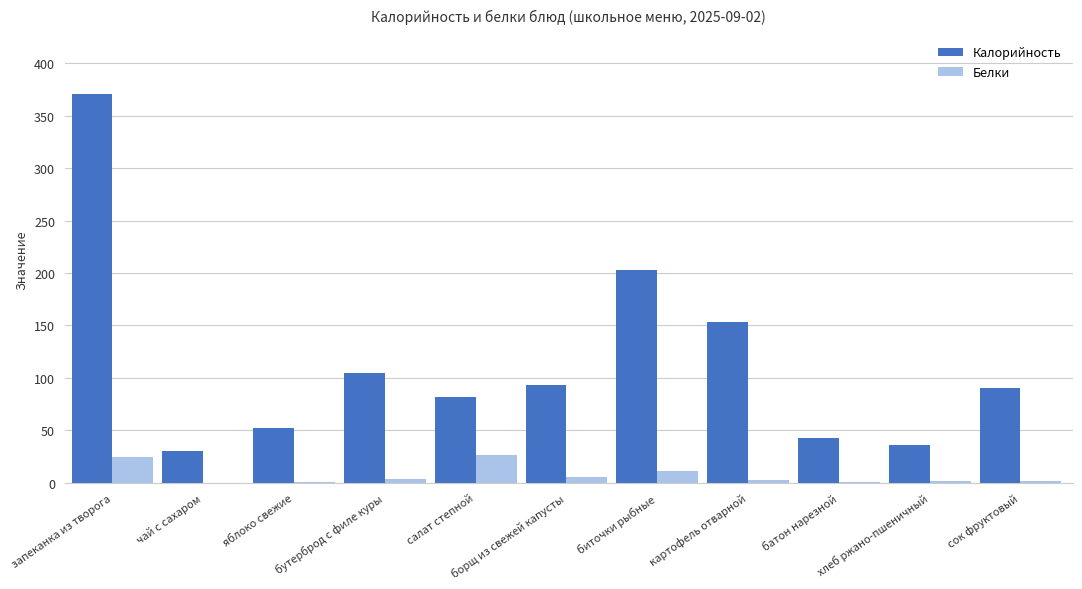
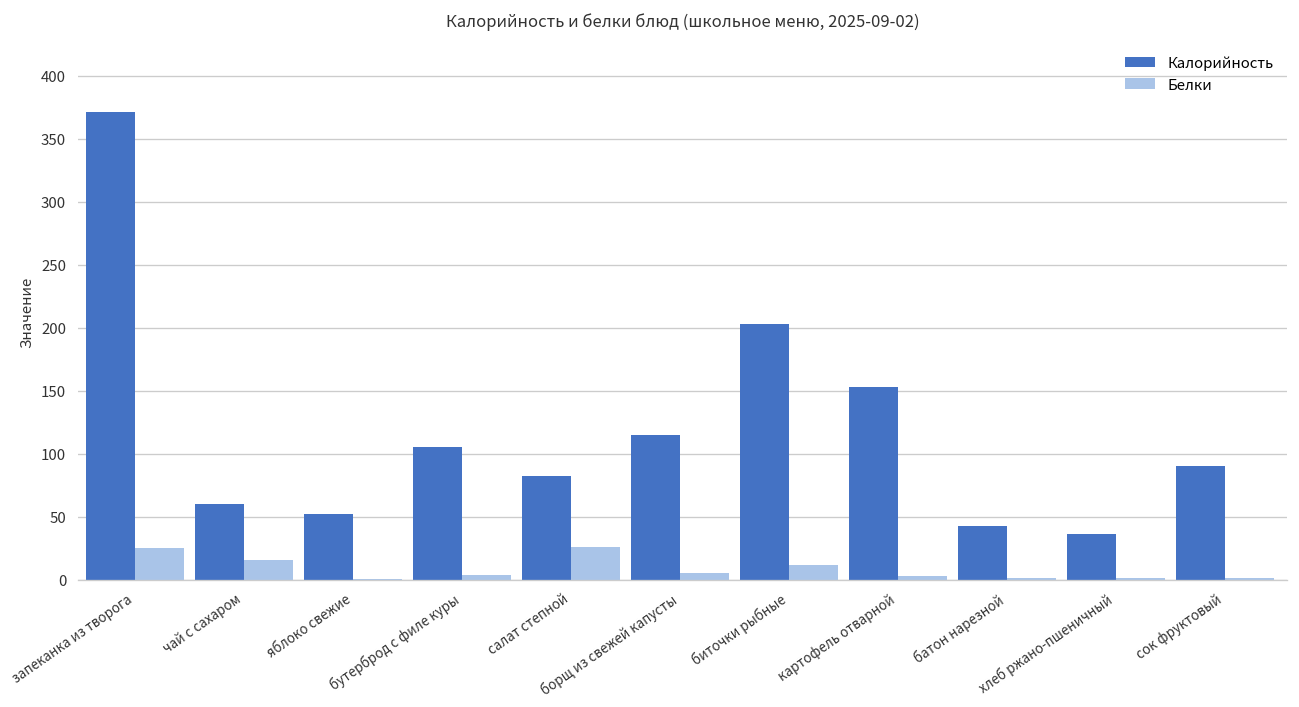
Калорийность, чай с сахаром: 30 -> 60
Белки, чай с сахаром: 0 -> 15
Калорийность, борщ из свежей капусты: 93 -> 115
